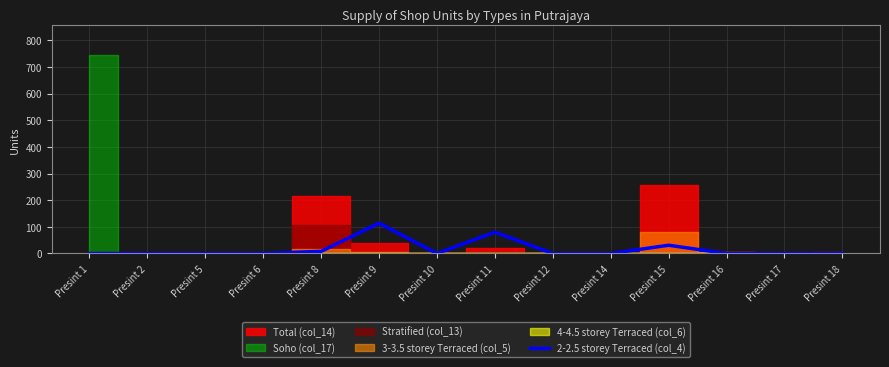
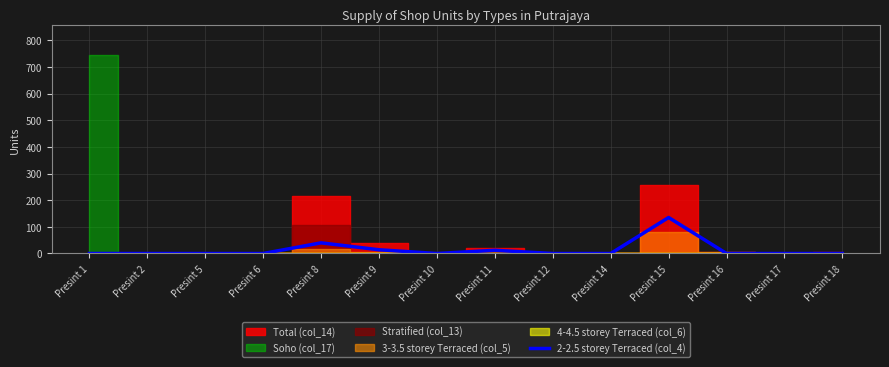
2-2.5 storey Terraced (col_4), Presint 8: 10 -> 40
2-2.5 storey Terraced (col_4), Presint 9: 110 -> 10
2-2.5 storey Terraced (col_4), Presint 11: 80 -> 10
2-2.5 storey Terraced (col_4), Presint 15: 30 -> 140
